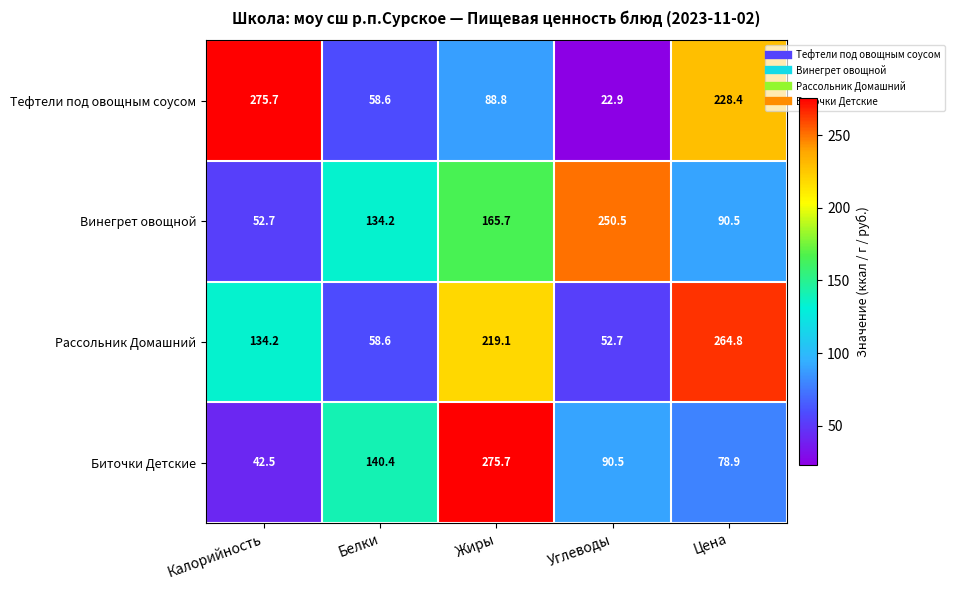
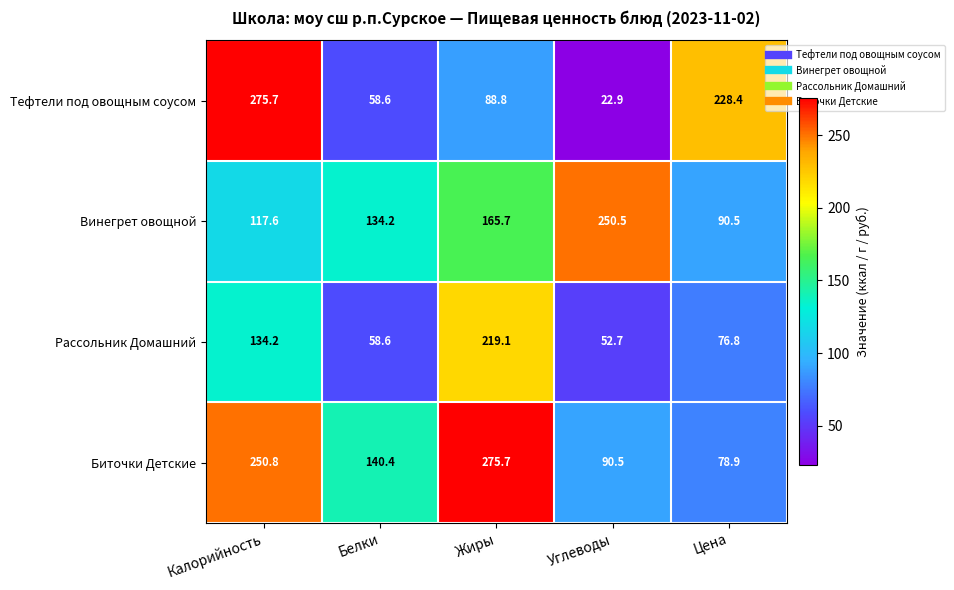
Винегрет овощной, Калорийность: 52.7 -> 117.6
Рассольник Домашний, Цена: 264.8 -> 76.8
Биточки Детские, Калорийность: 42.5 -> 250.8
